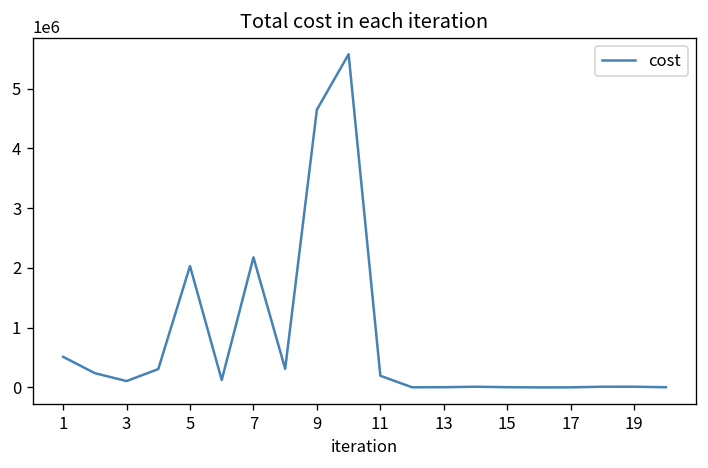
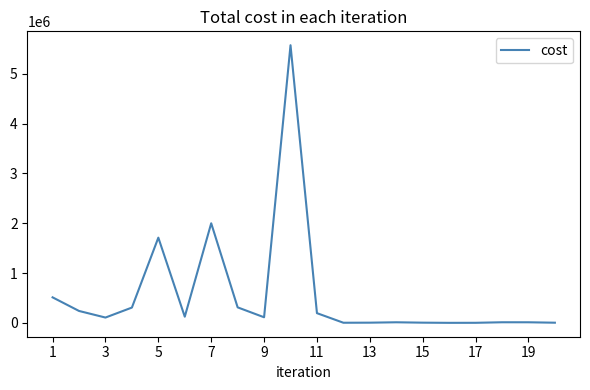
5: 2000000 -> 1700000
7: 2200000 -> 2000000
9: 4600000 -> 100000
